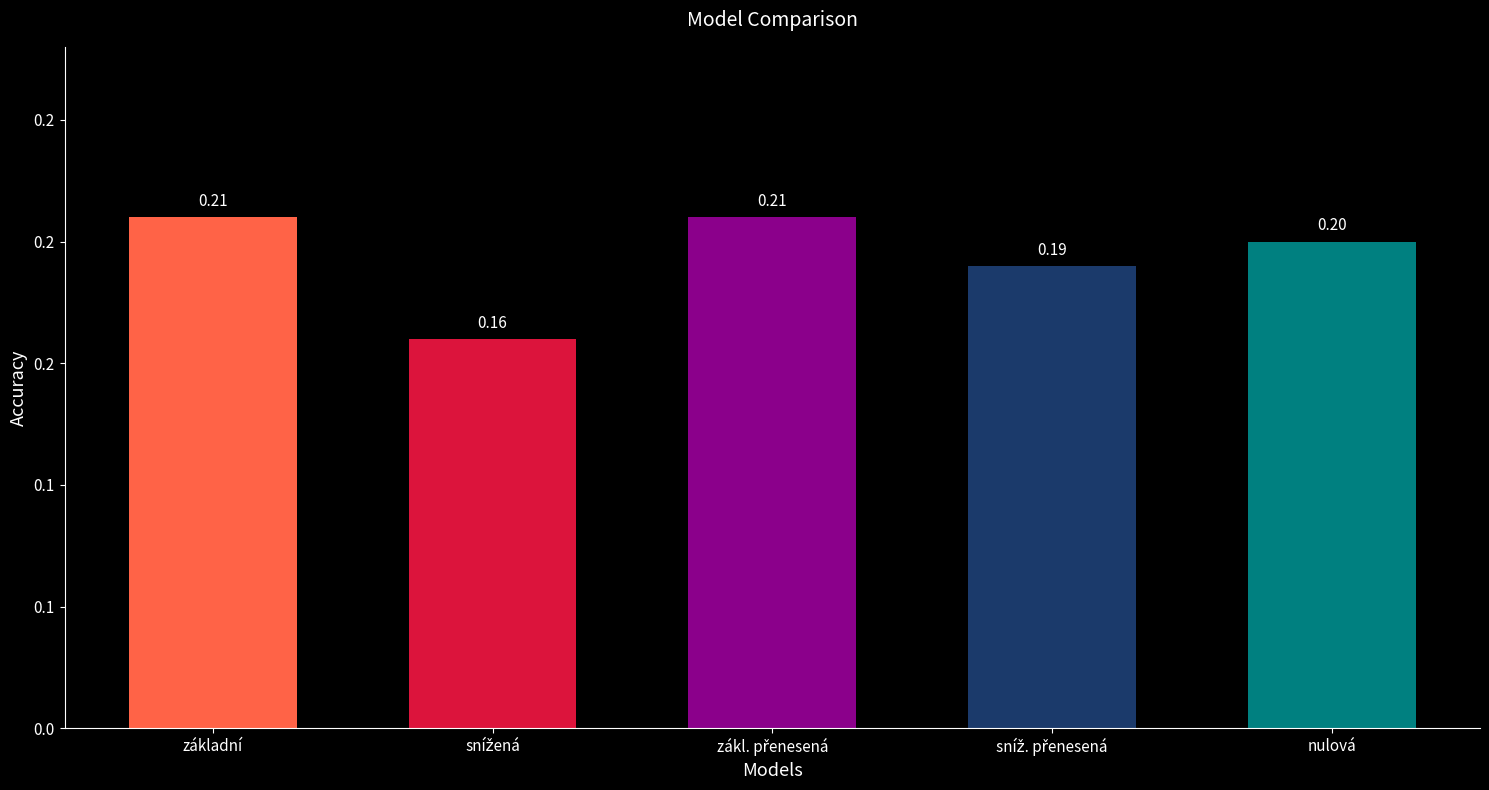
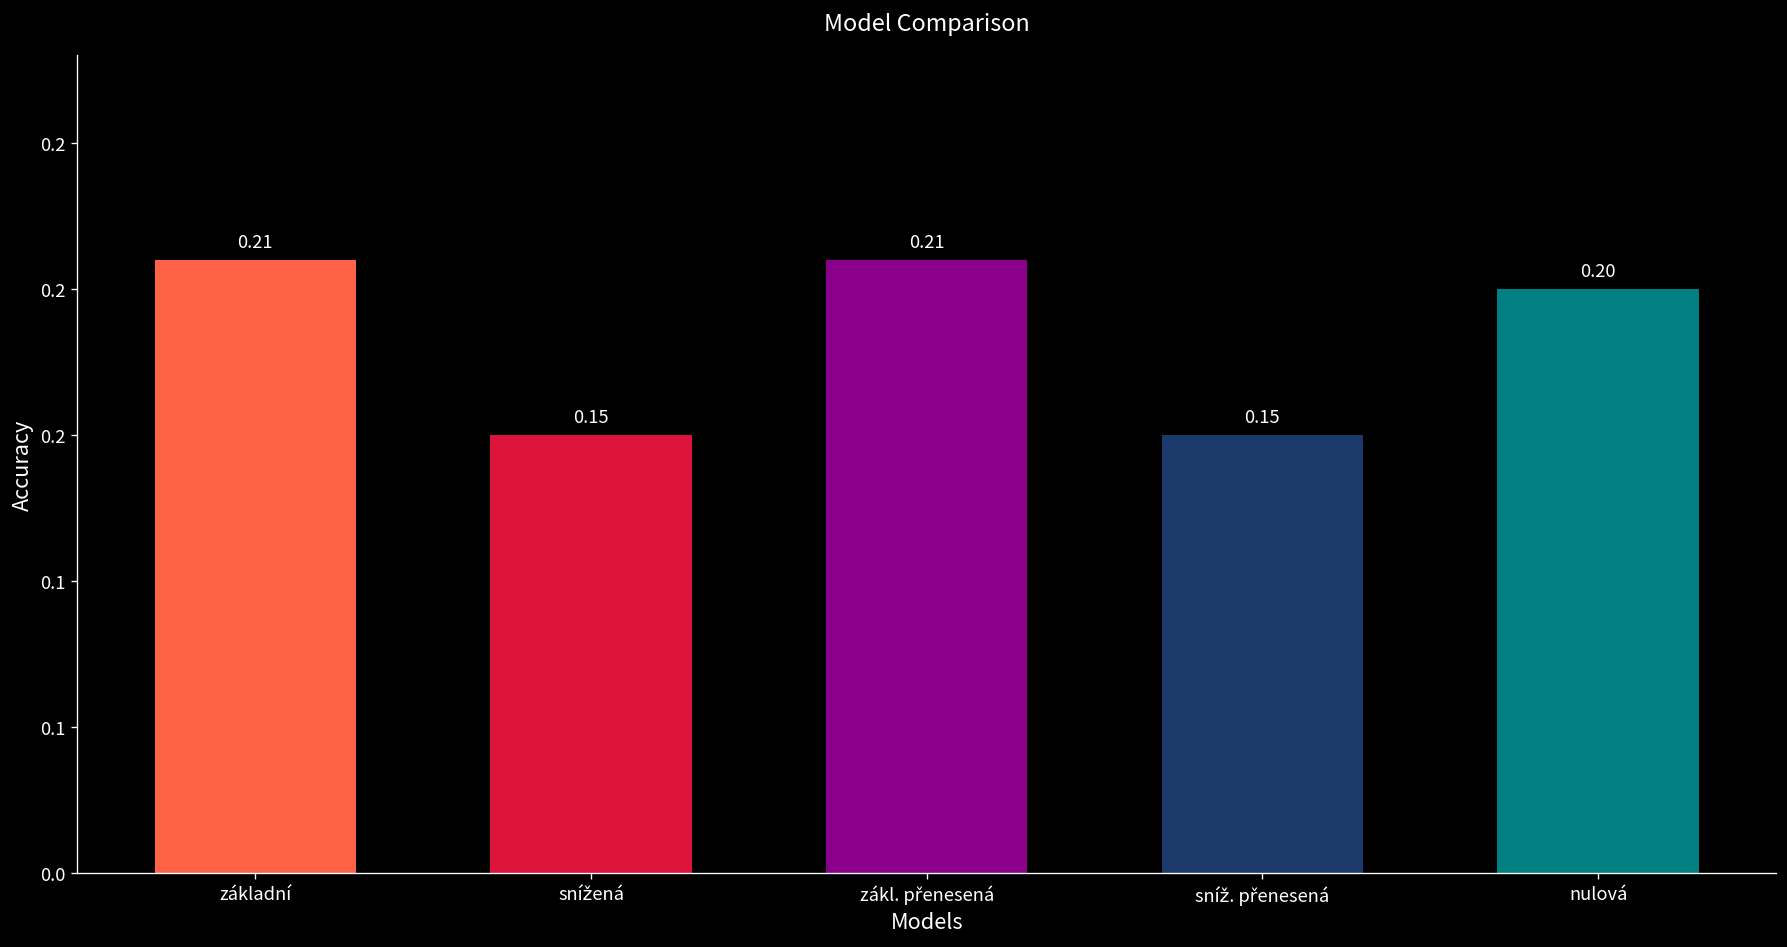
snížená: 0.16 -> 0.15
sníž. přenesená: 0.19 -> 0.15
